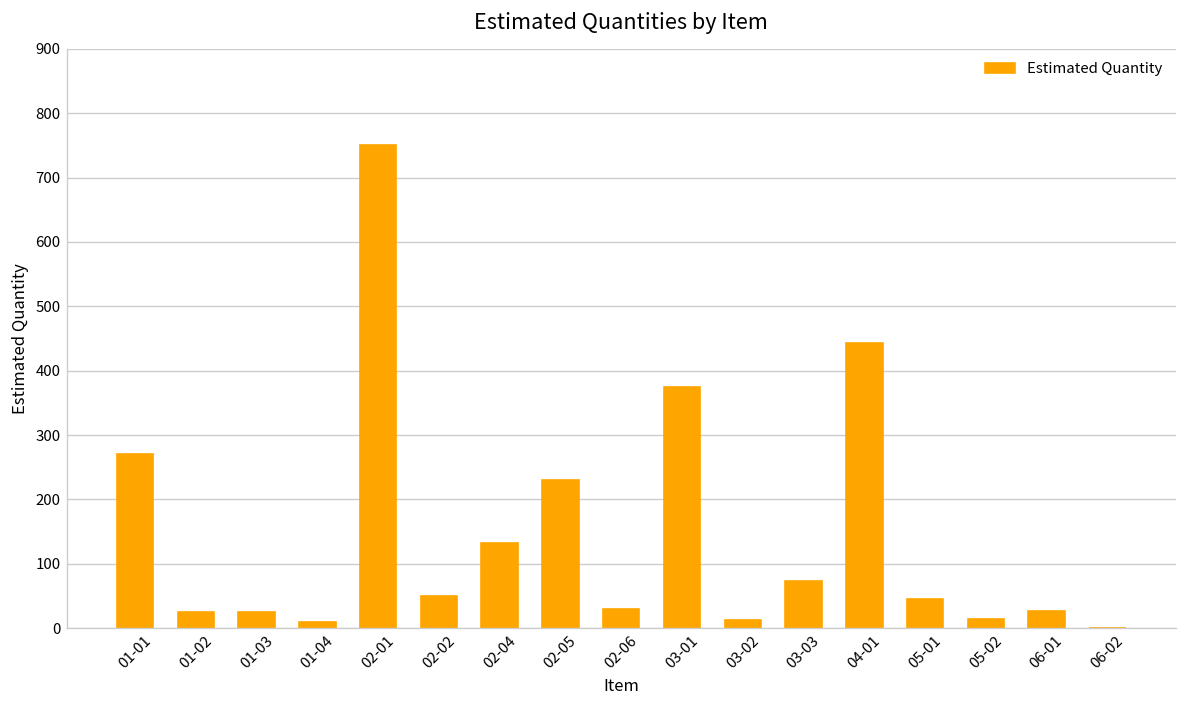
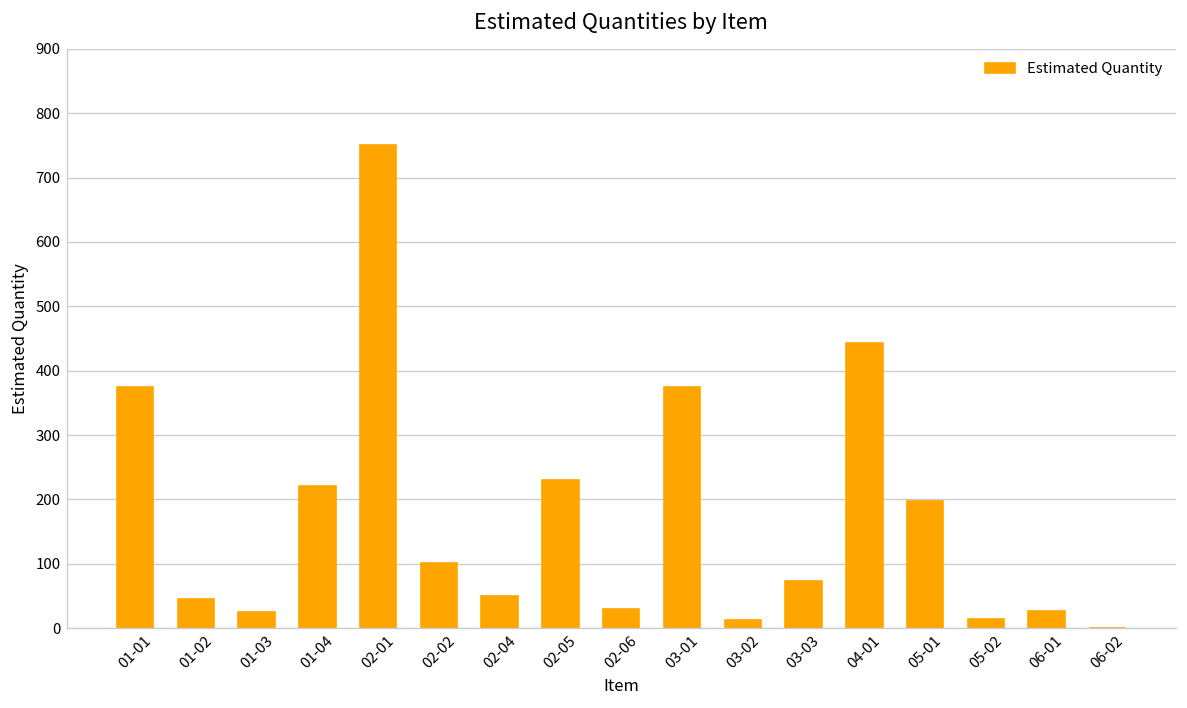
01-01: 270 -> 380
01-02: 30 -> 50
01-04: 10 -> 220
02-02: 50 -> 100
02-04: 130 -> 50
05-01: 50 -> 200
